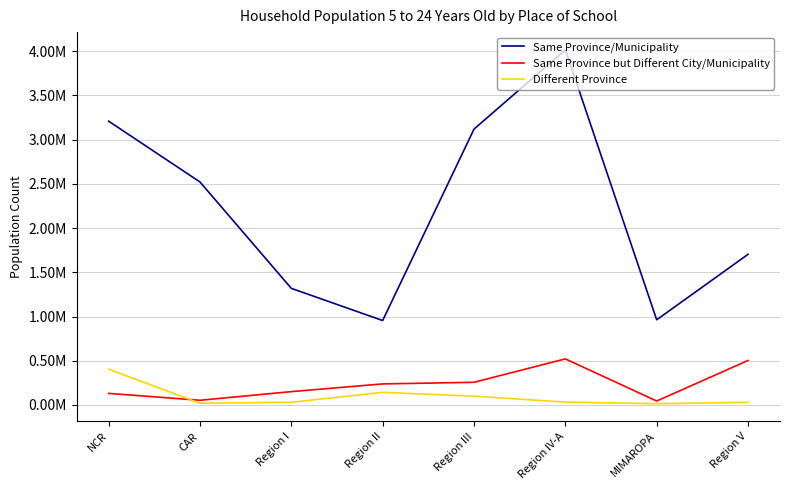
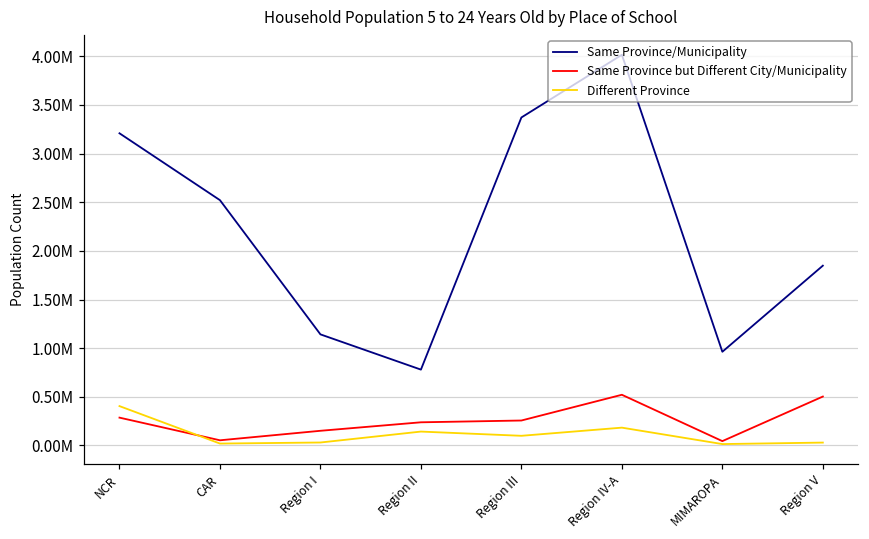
Same Province but Different City/Municipality, NCR: 100000 -> 300000
Same Province/Municipality, Region I: 1300000 -> 1100000
Same Province/Municipality, Region II: 1000000 -> 800000
Same Province/Municipality, Region III: 3100000 -> 3400000
Different Province, Region IV-A: 0 -> 200000
Same Province/Municipality, Region V: 1700000 -> 1800000
